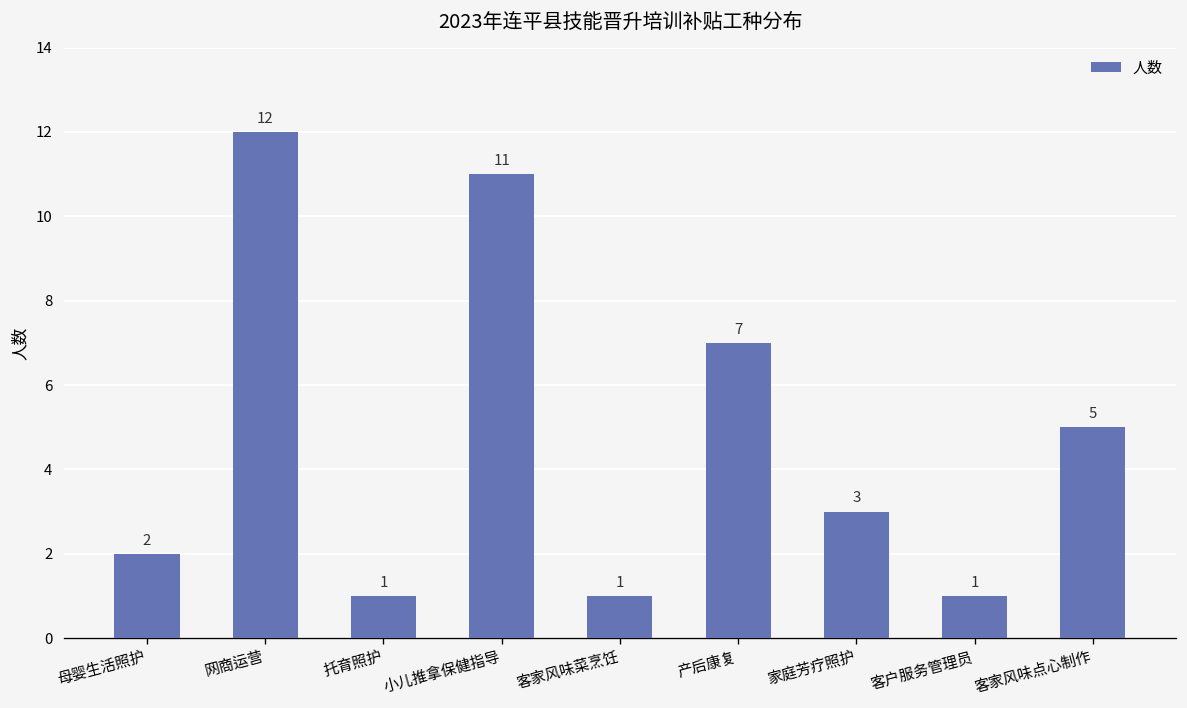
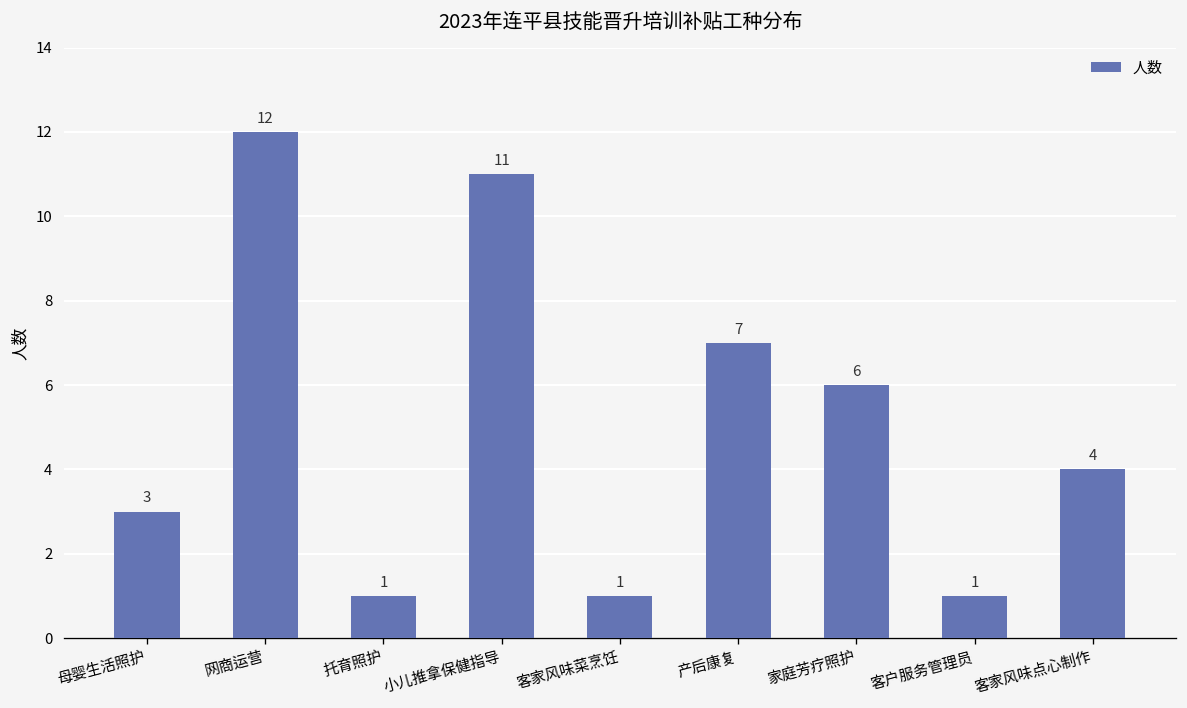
母婴生活照护: 2 -> 3
家庭芳疗照护: 3 -> 6
客家风味点心制作: 5 -> 4
